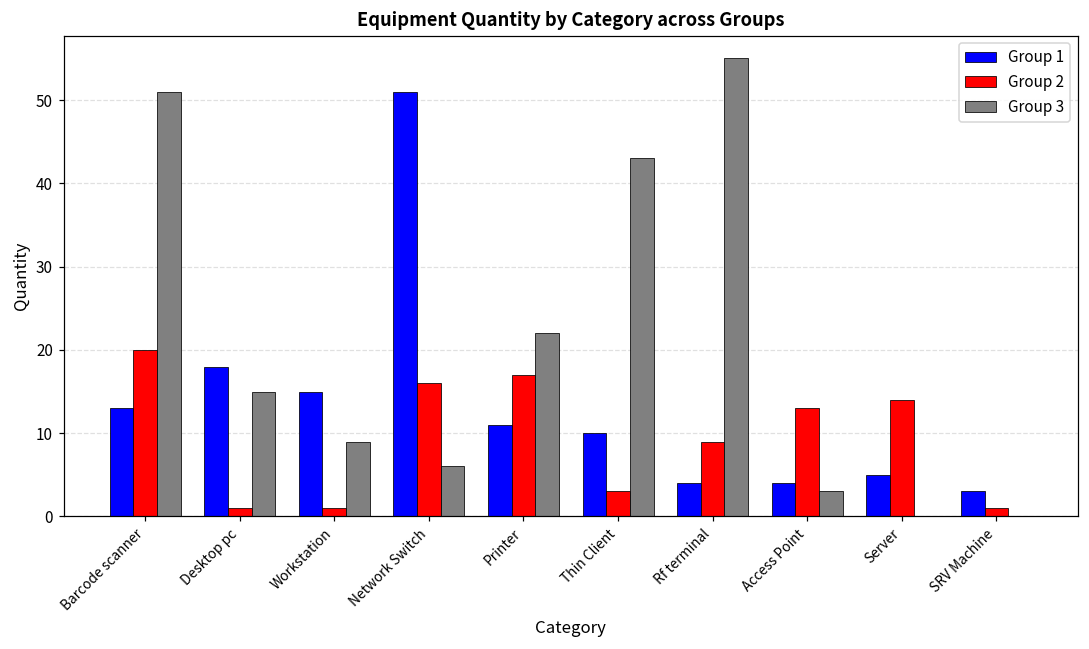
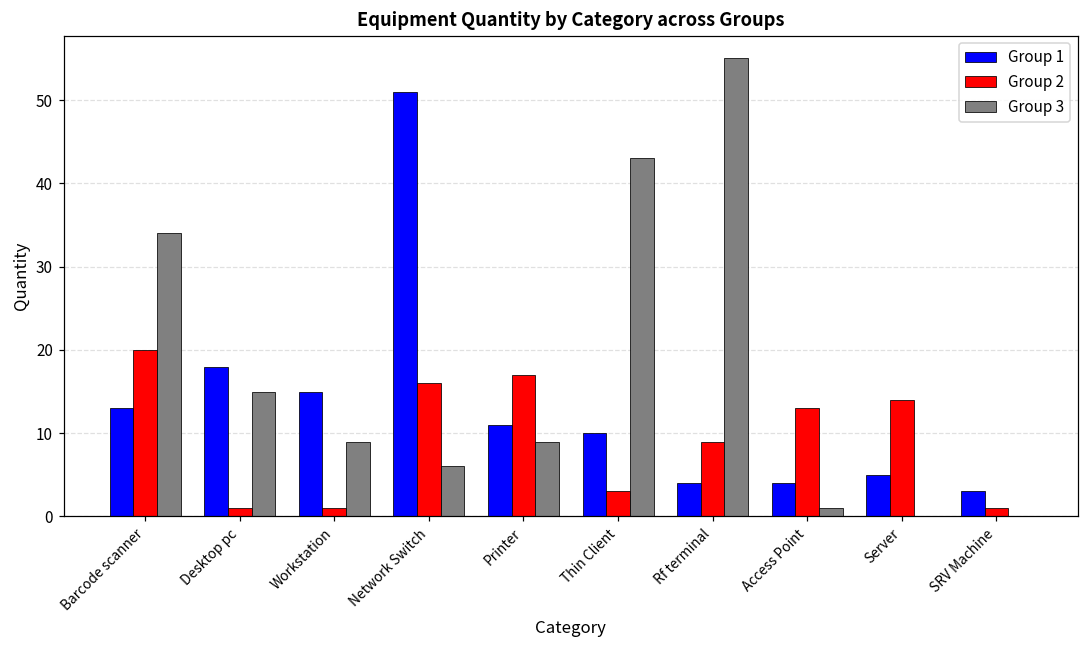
Group 3, Barcode scanner: 51 -> 34
Group 3, Printer: 22 -> 9
Group 3, Access Point: 3 -> 1
